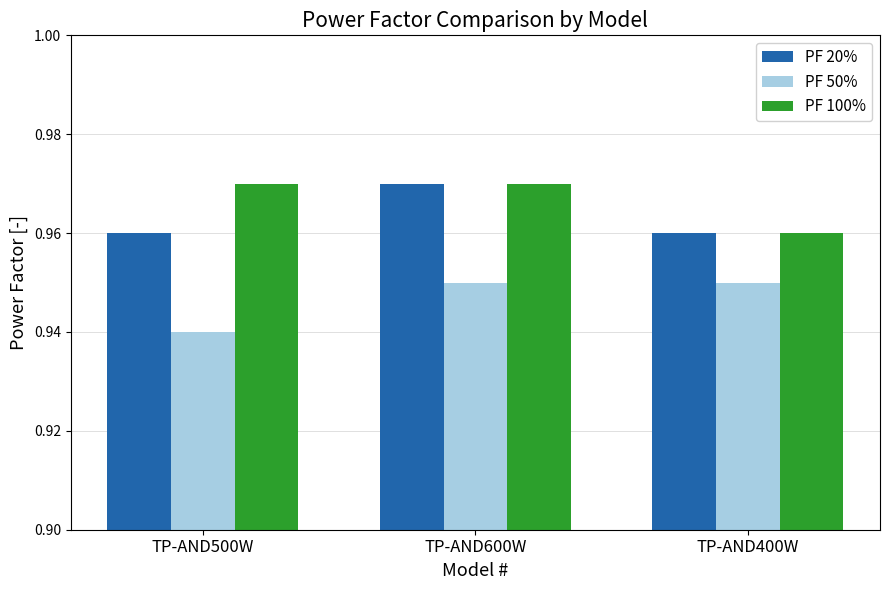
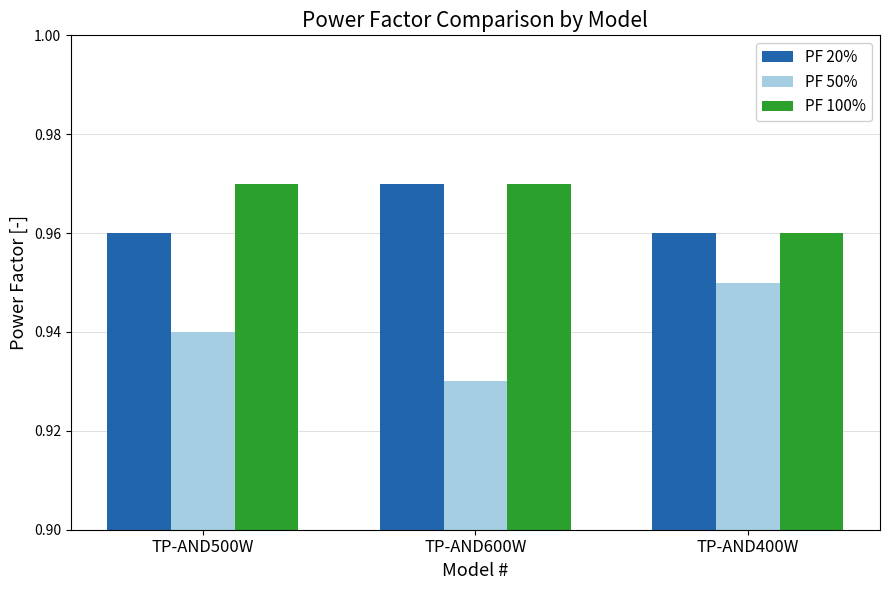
PF 50%, TP-AND600W: 0.95 -> 0.93
